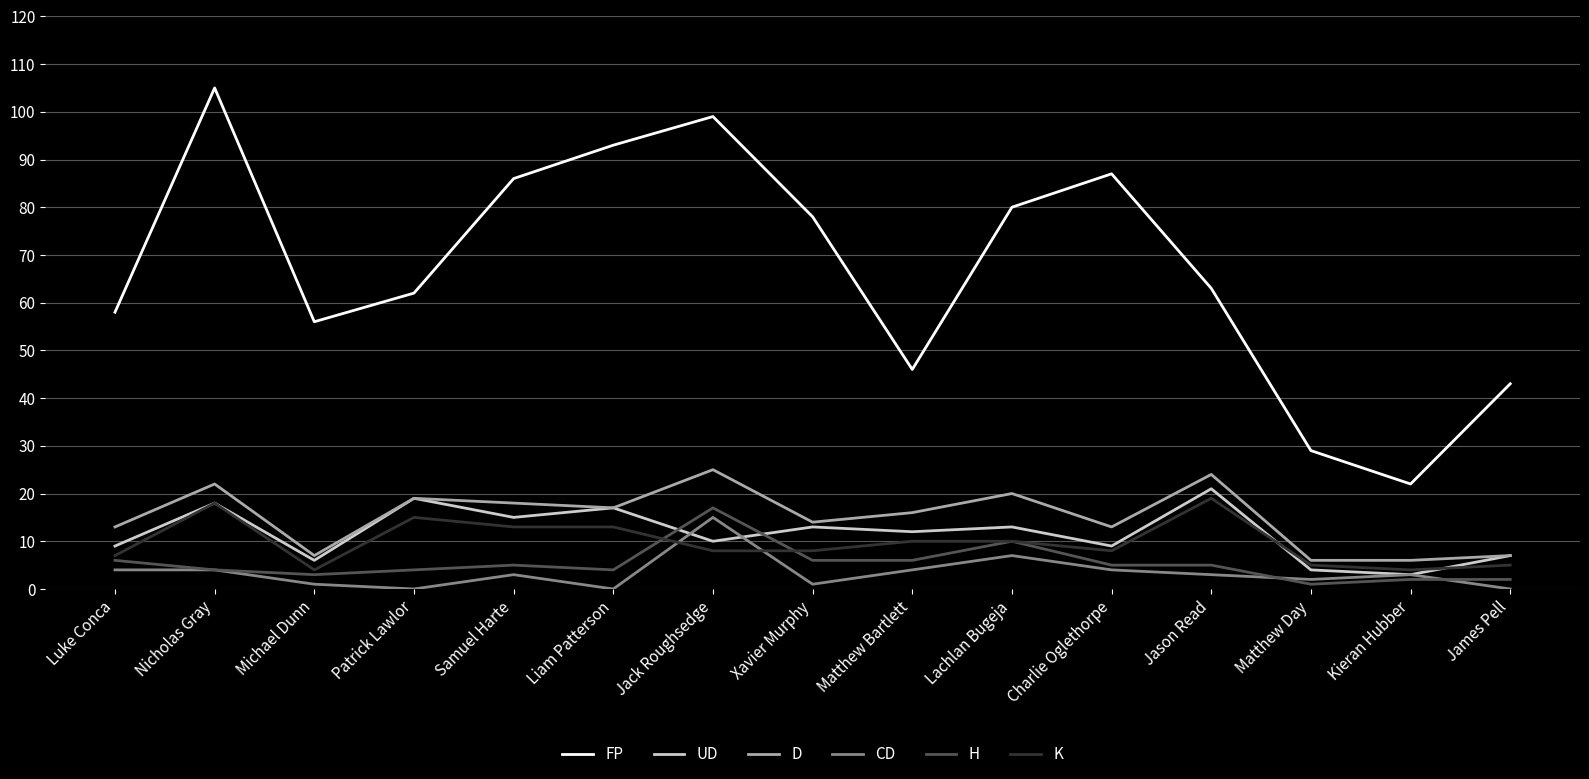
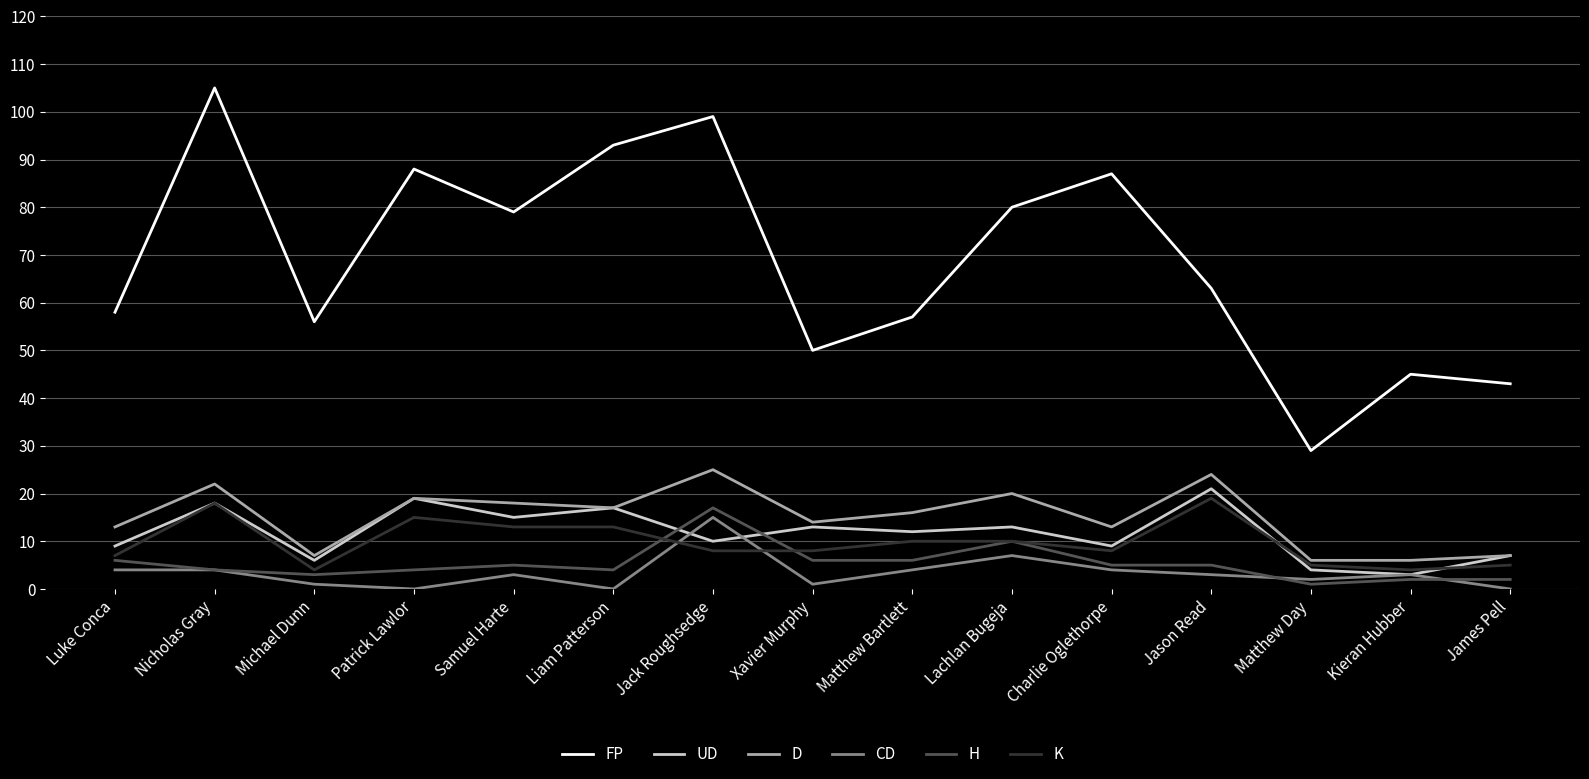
FP, Patrick Lawlor: 62 -> 88
FP, Samuel Harte: 86 -> 79
FP, Xavier Murphy: 78 -> 50
FP, Matthew Bartlett: 46 -> 57
FP, Kieran Hubber: 22 -> 45
